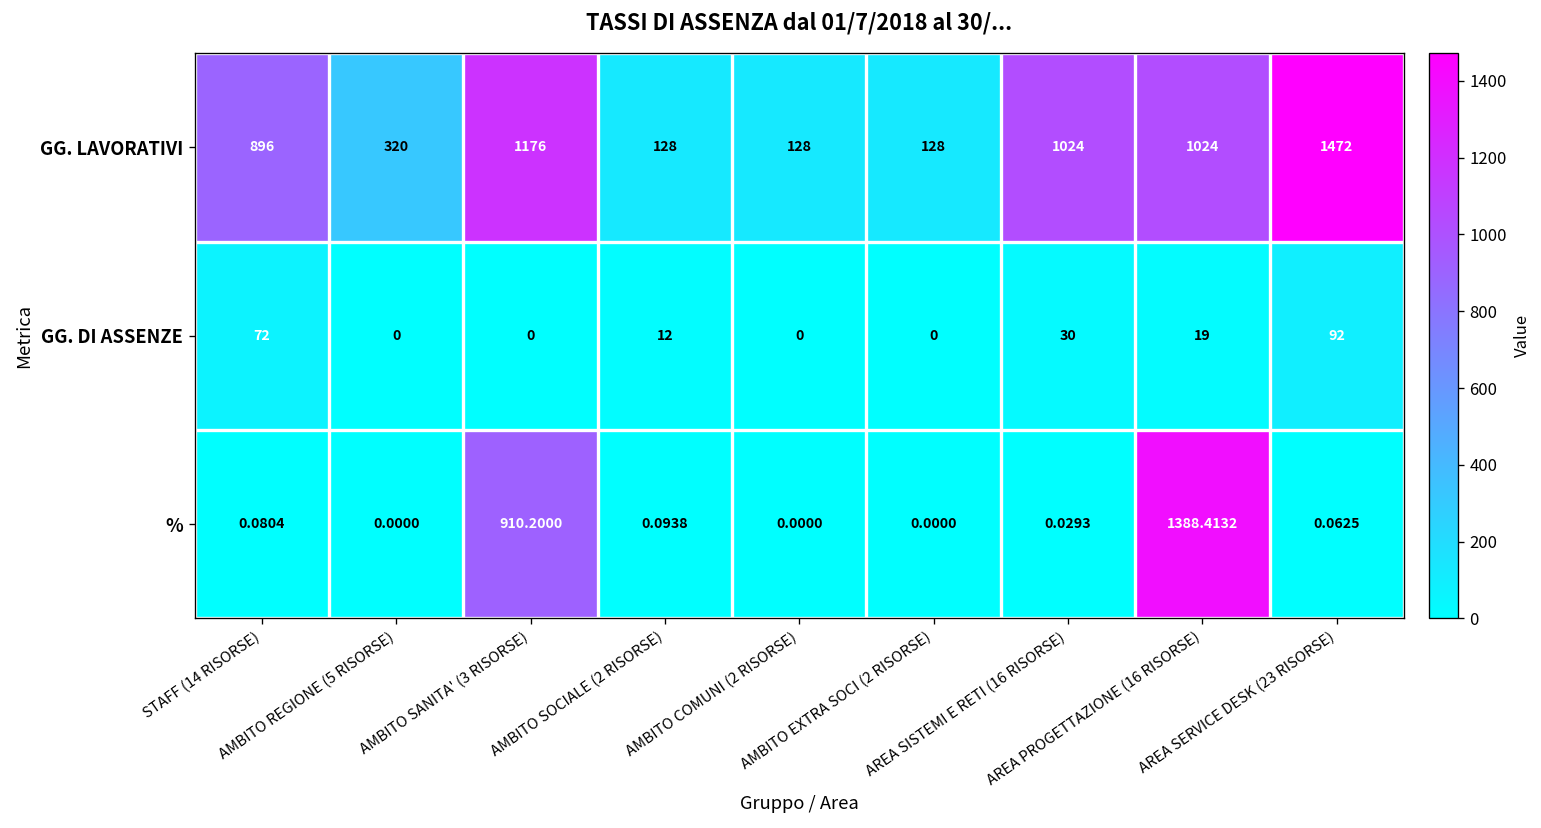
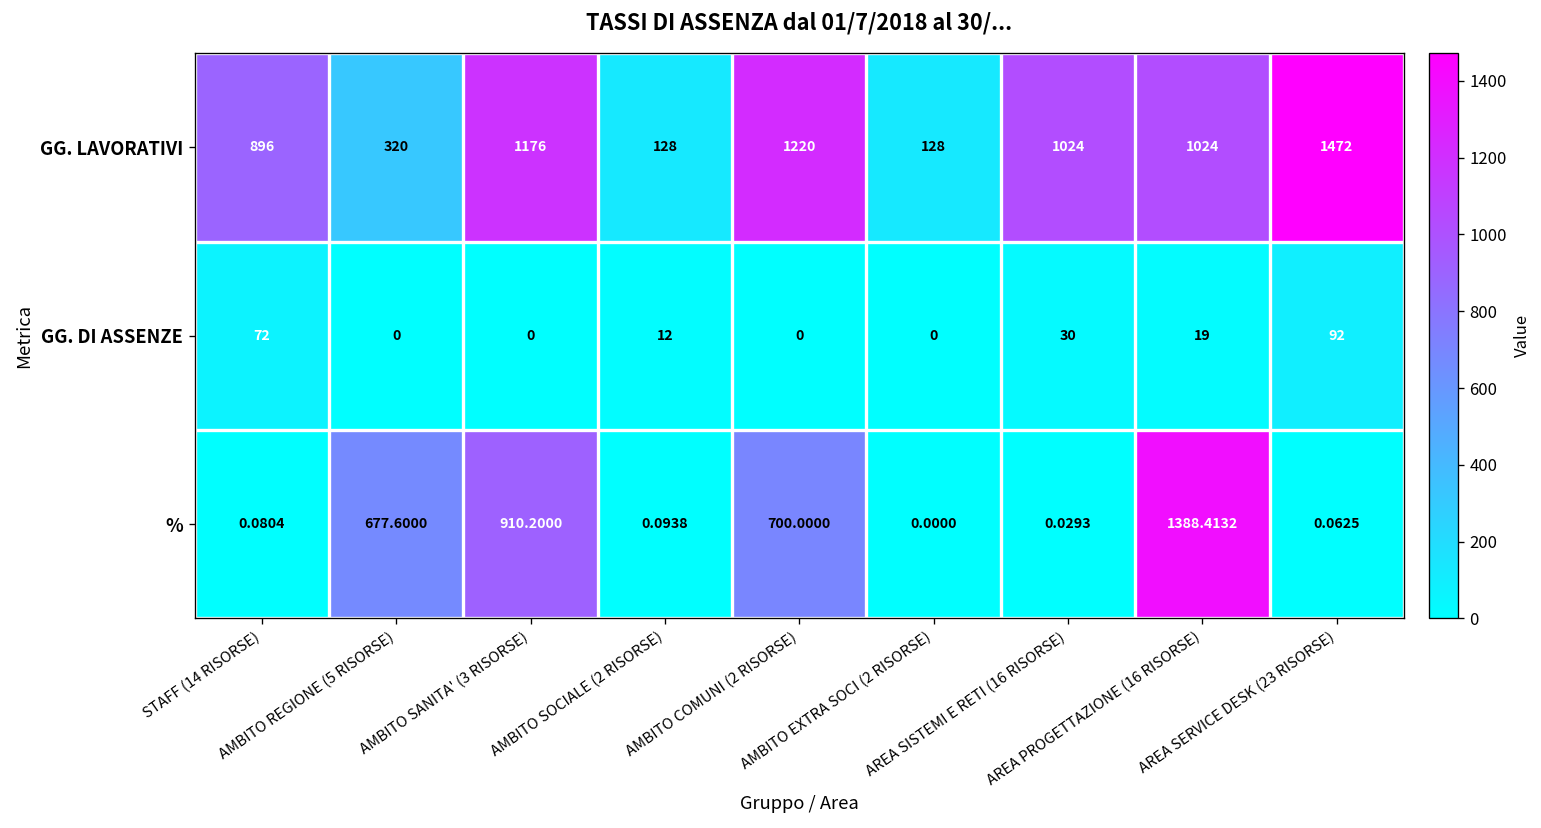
GG. LAVORATIVI, AMBITO COMUNI (2 RISORSE): 128 -> 1220
%, AMBITO REGIONE (5 RISORSE): 0.0000 -> 677.6000
%, AMBITO COMUNI (2 RISORSE): 0.0000 -> 700.0000
